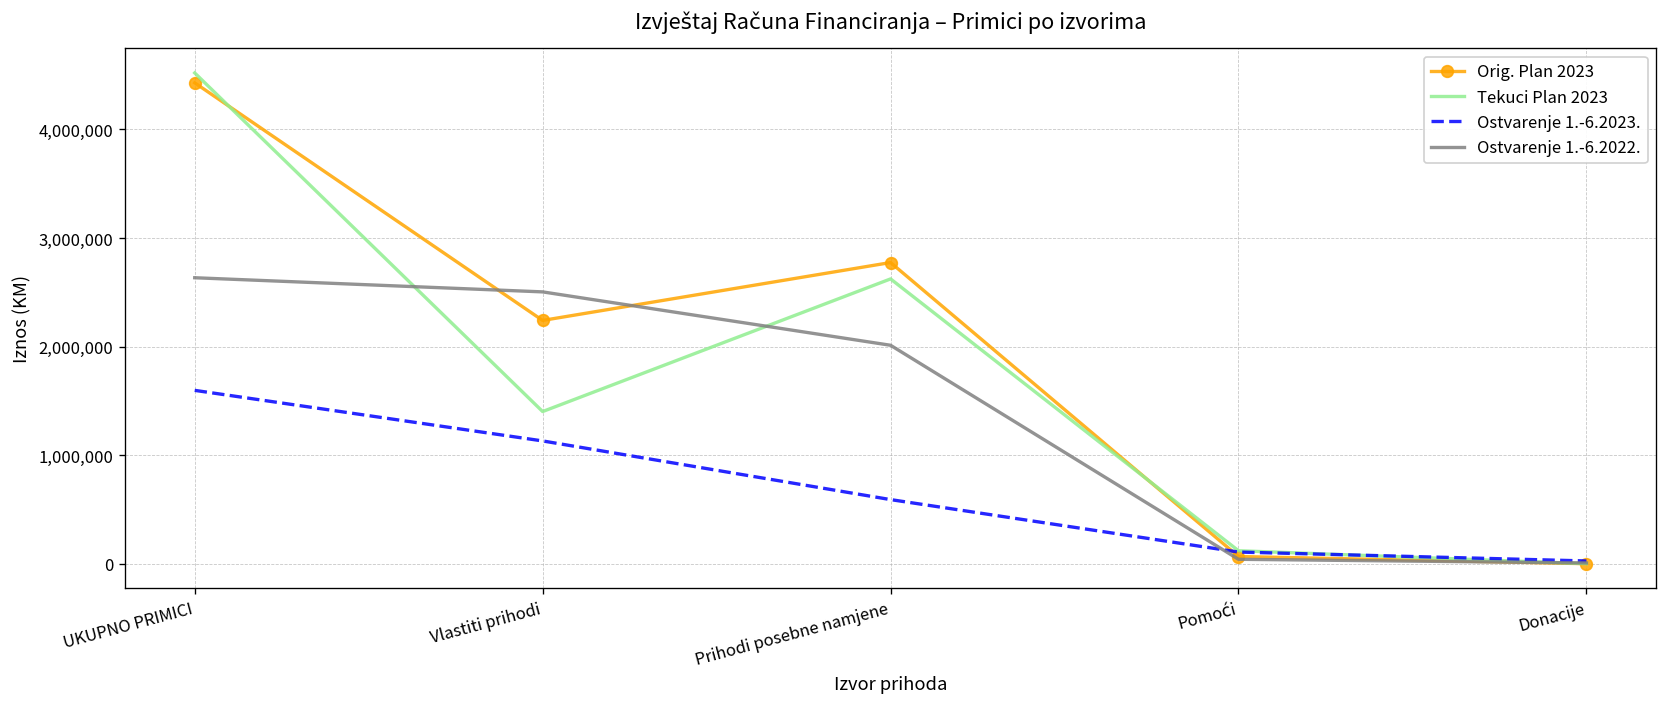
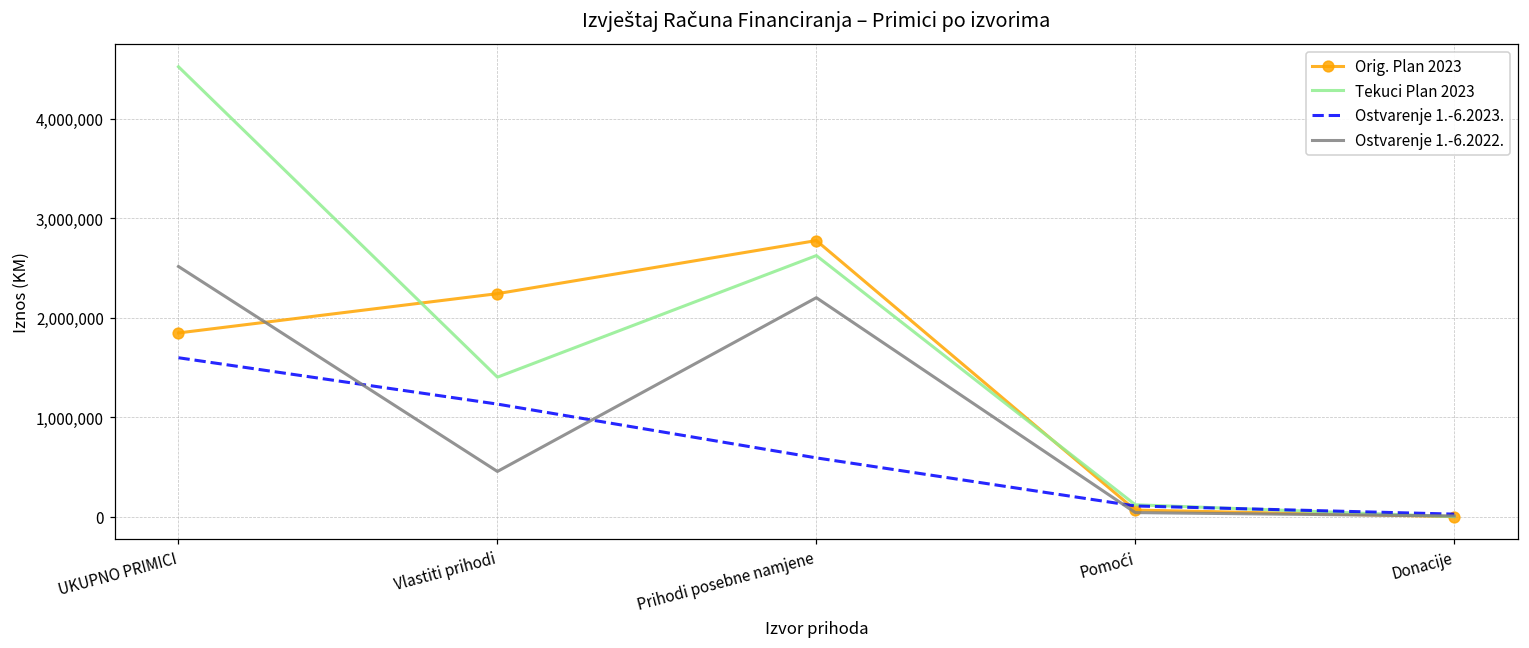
Orig. Plan 2023, UKUPNO PRIMICI: 4,400,000 -> 1,800,000
Ostvarenje 1.-6.2022., UKUPNO PRIMICI: 2,600,000 -> 2,500,000
Ostvarenje 1.-6.2022., Vlastiti prihodi: 2,500,000 -> 500,000
Ostvarenje 1.-6.2022., Prihodi posebne namjene: 2,000,000 -> 2,200,000
